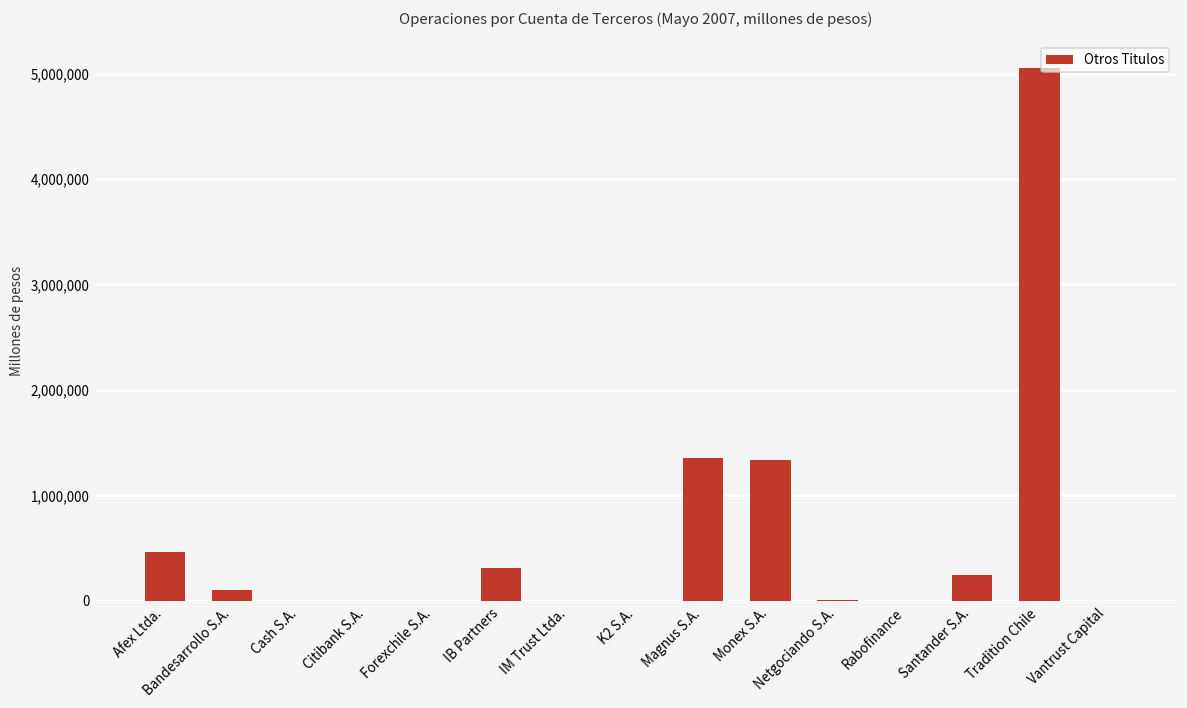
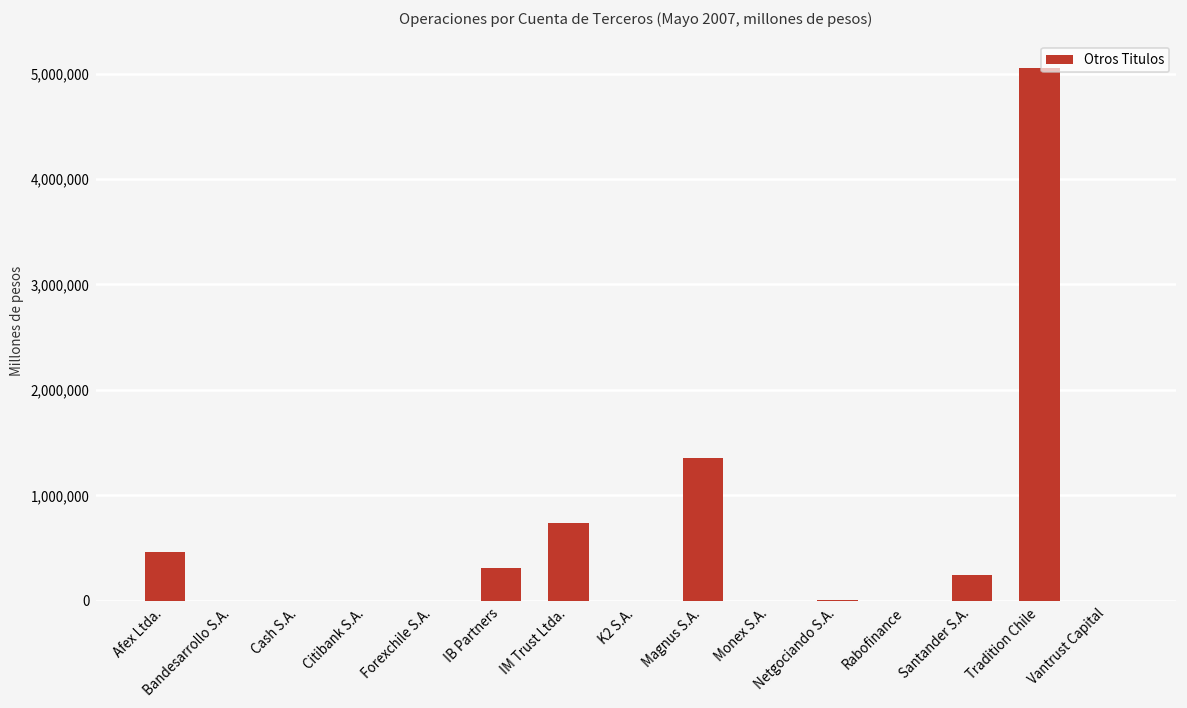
Bandesarrollo S.A.: 100,000 -> 0
IM Trust Ltda.: 0 -> 700,000
Monex S.A.: 1,300,000 -> 0
